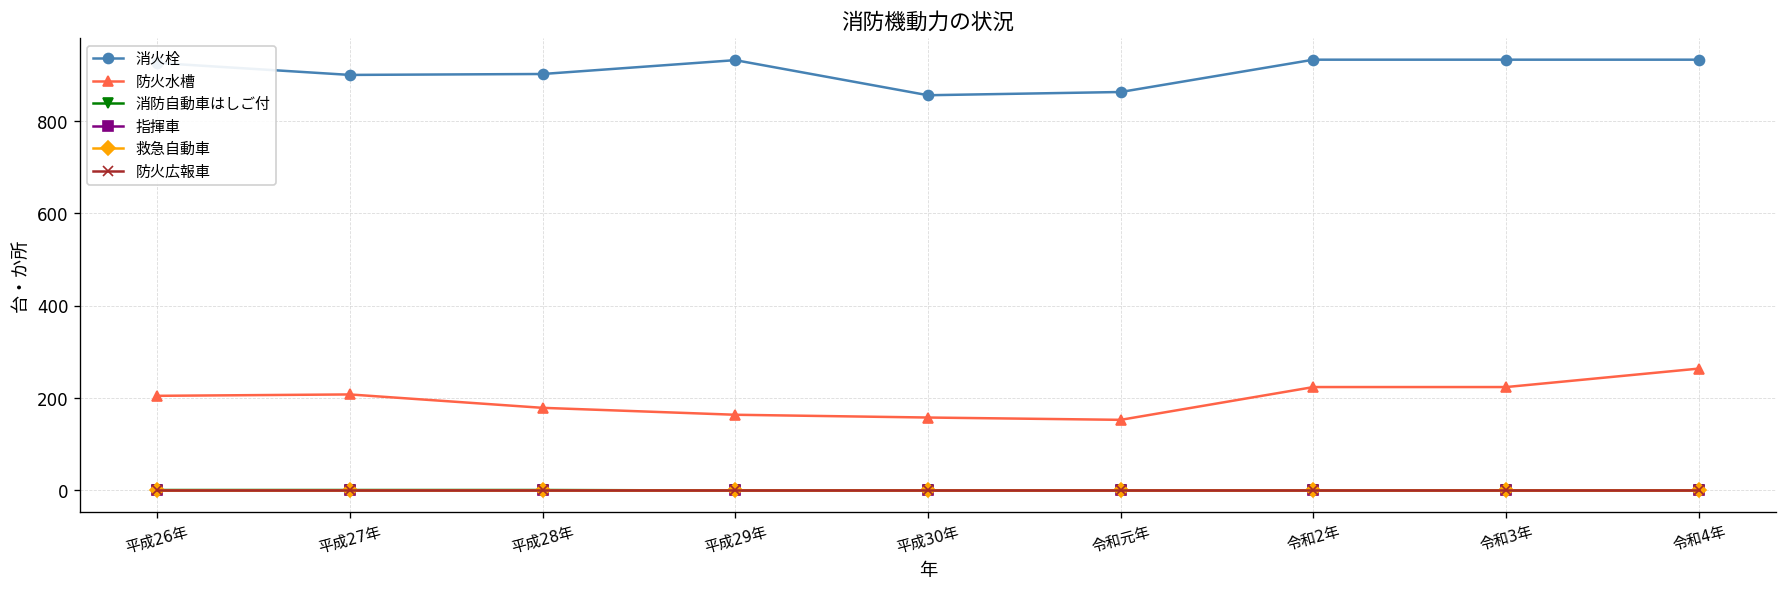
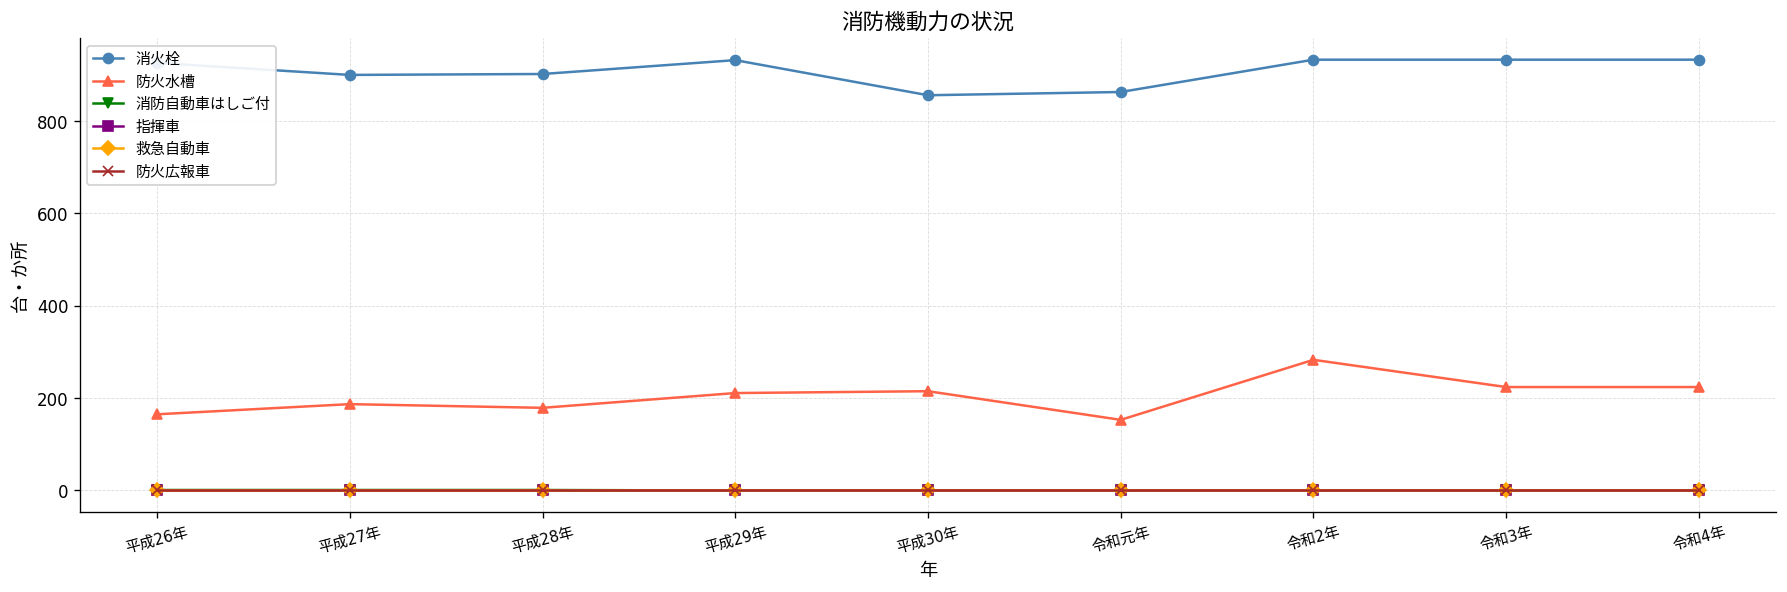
防火水槽, 平成26年: 210 -> 170
防火水槽, 平成27年: 210 -> 190
防火水槽, 平成29年: 160 -> 210
防火水槽, 平成30年: 160 -> 220
防火水槽, 令和2年: 220 -> 280
防火水槽, 令和4年: 260 -> 220
